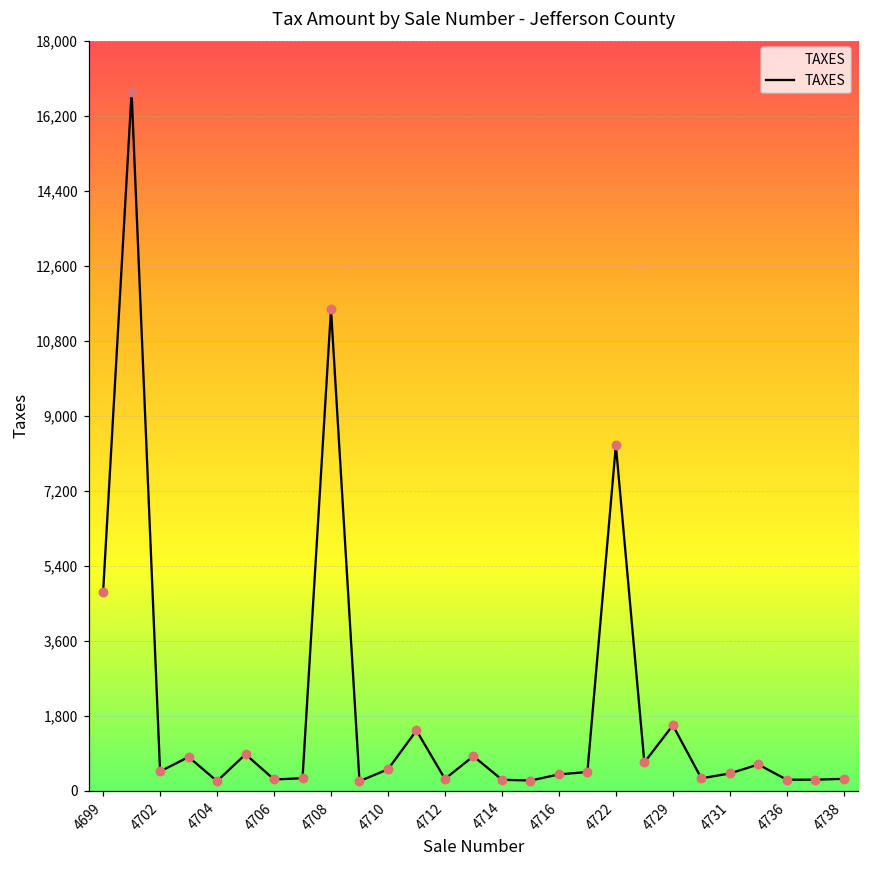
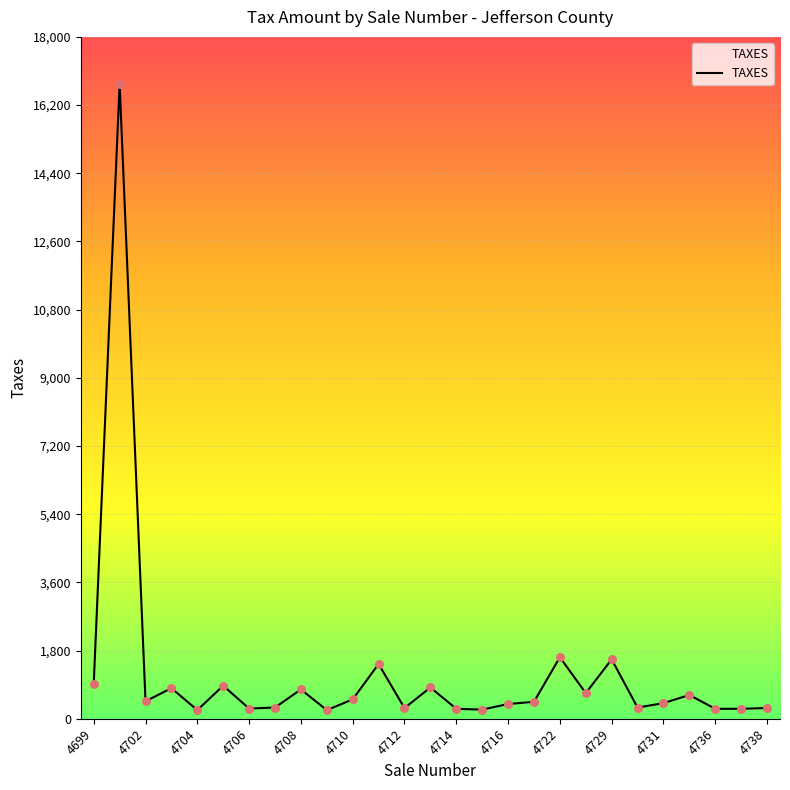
4699: 4,800 -> 900
4708: 11,600 -> 800
4722: 8,300 -> 1,600
